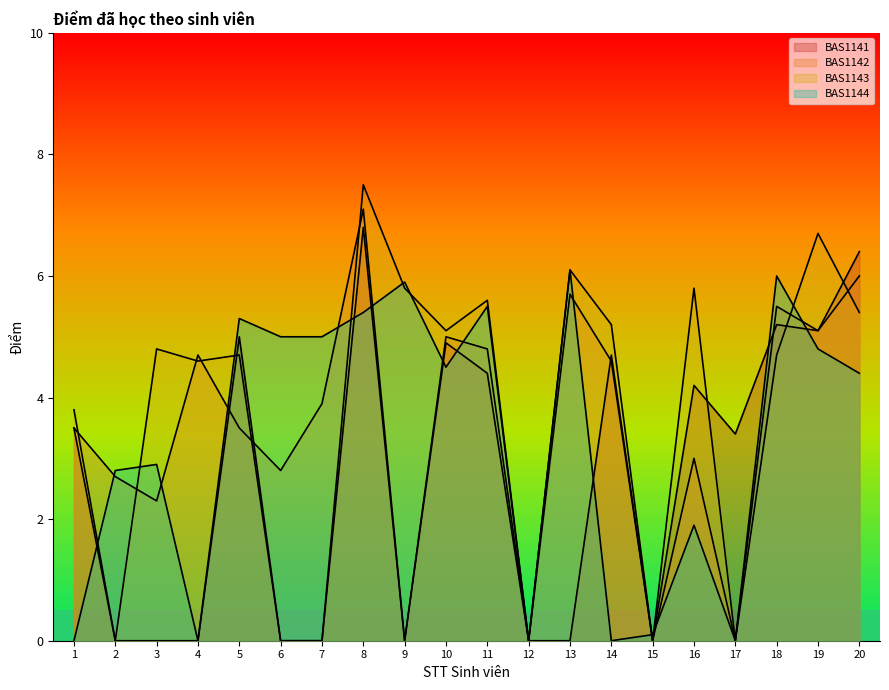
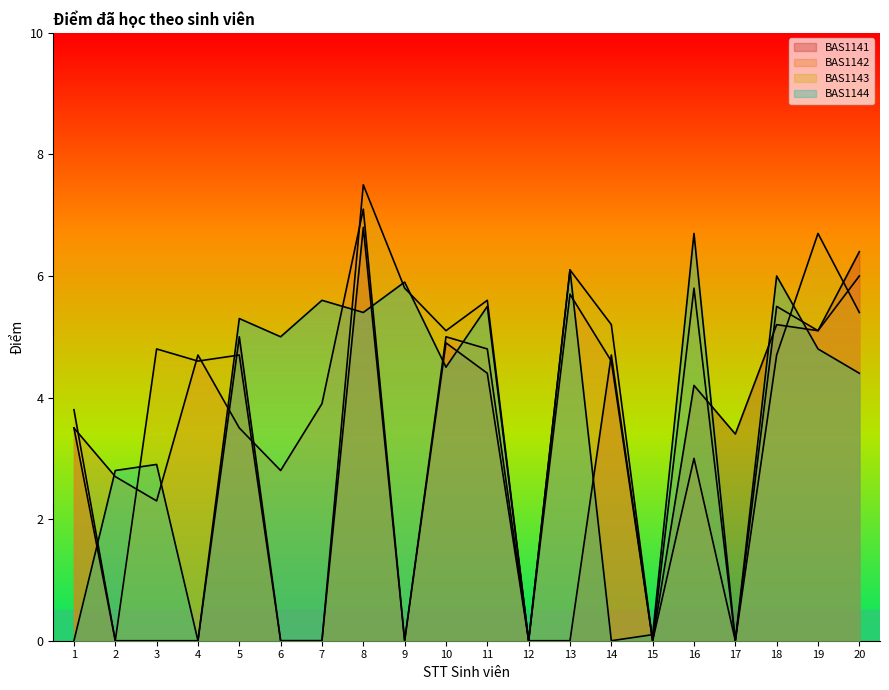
BAS1144, 7: 5.0 -> 5.6
BAS1144, 16: 1.9 -> 6.7
